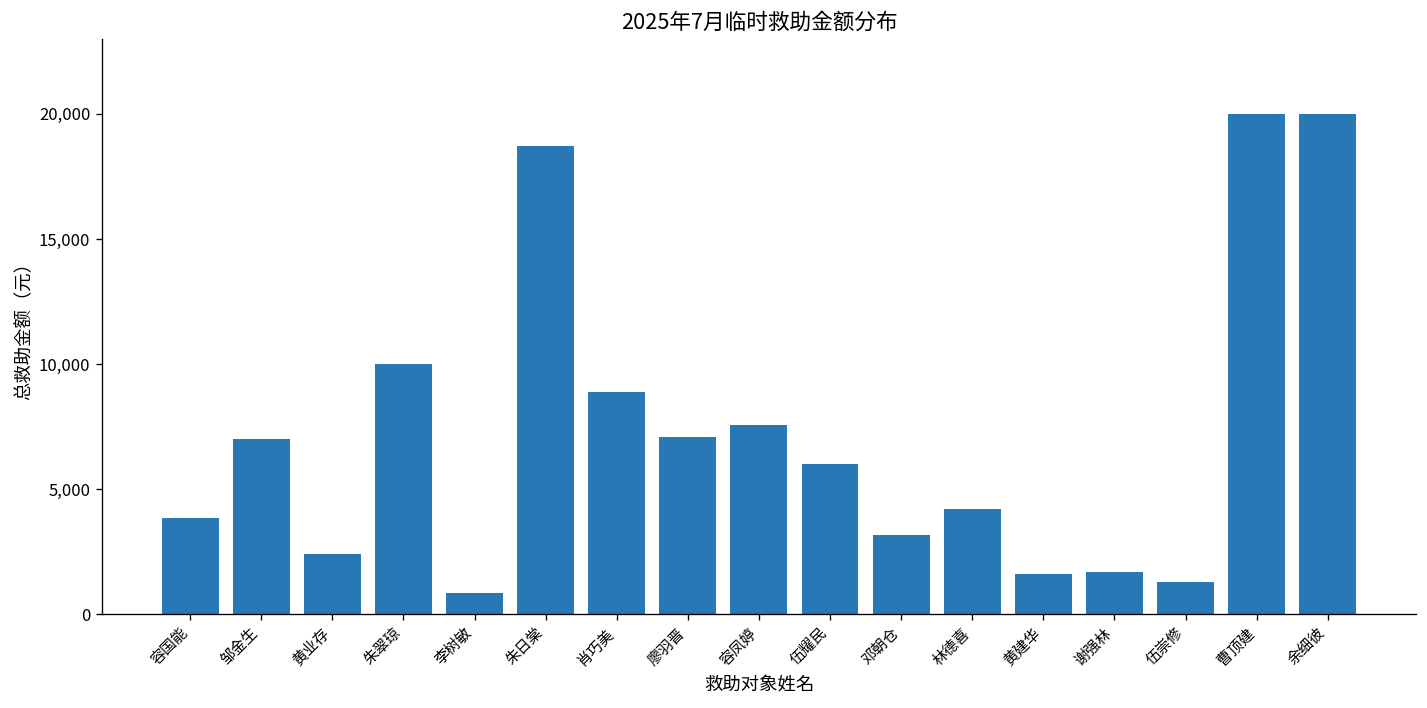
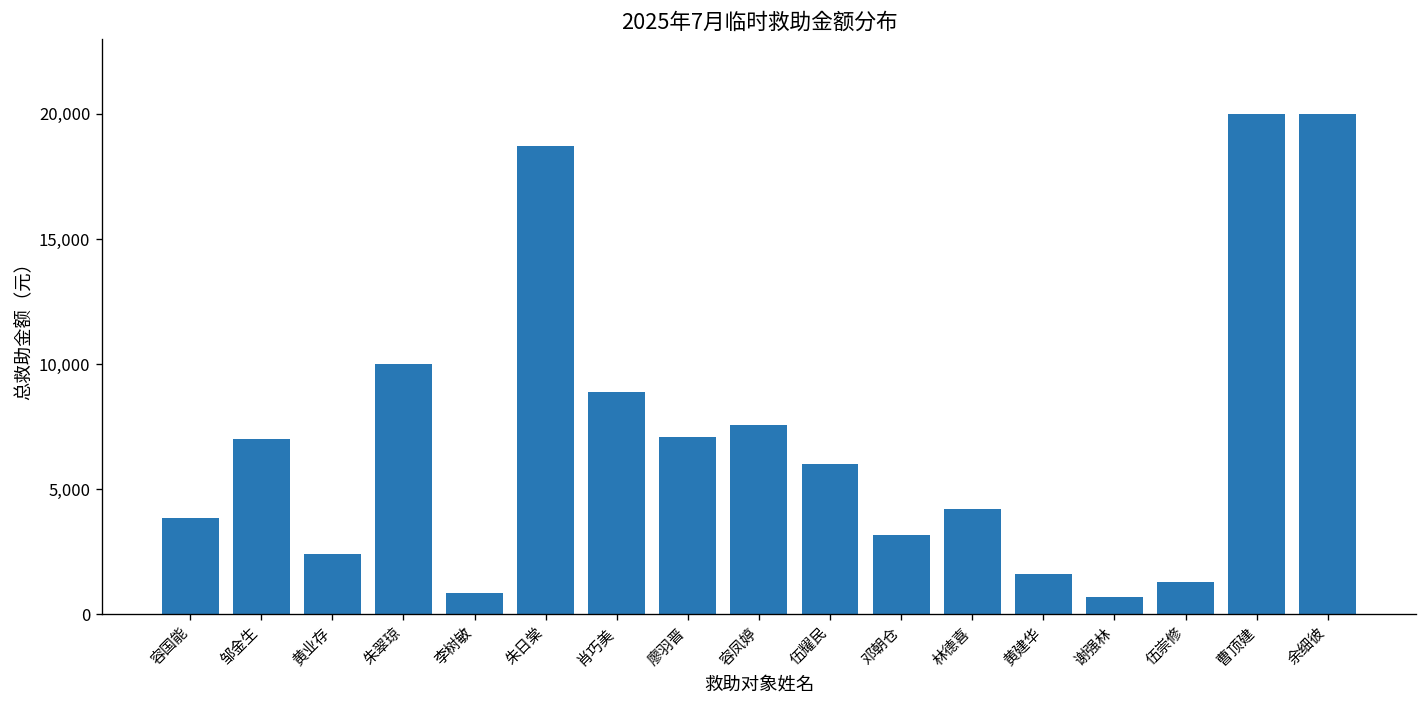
谢强林: 1,700 -> 700
